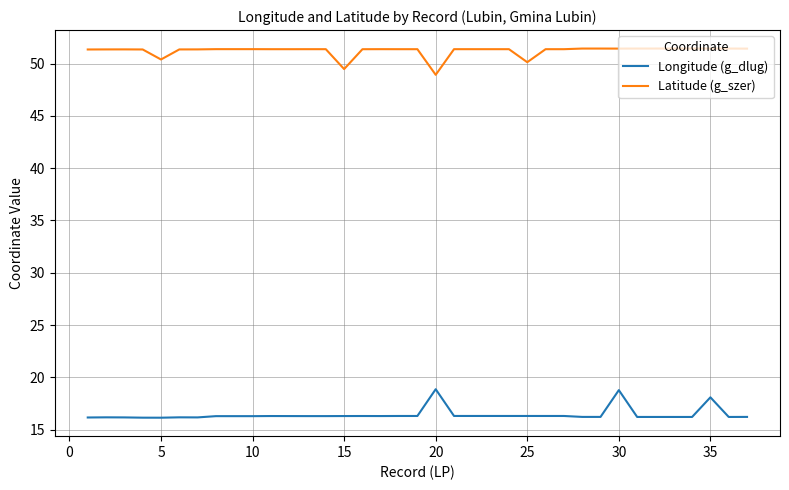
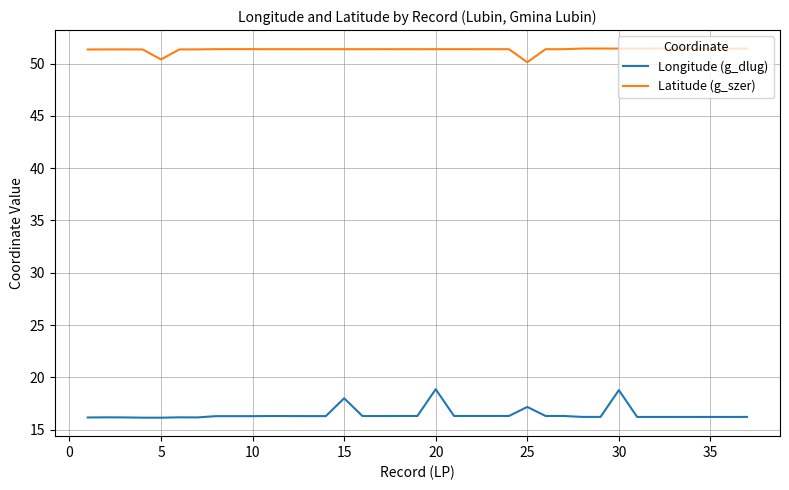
Longitude (g_dlug), 15: 16.3 -> 18.0
Latitude (g_szer), 15: 49.5 -> 51.4
Latitude (g_szer), 20: 48.9 -> 51.4
Longitude (g_dlug), 25: 16.3 -> 17.2
Longitude (g_dlug), 35: 18.1 -> 16.2
